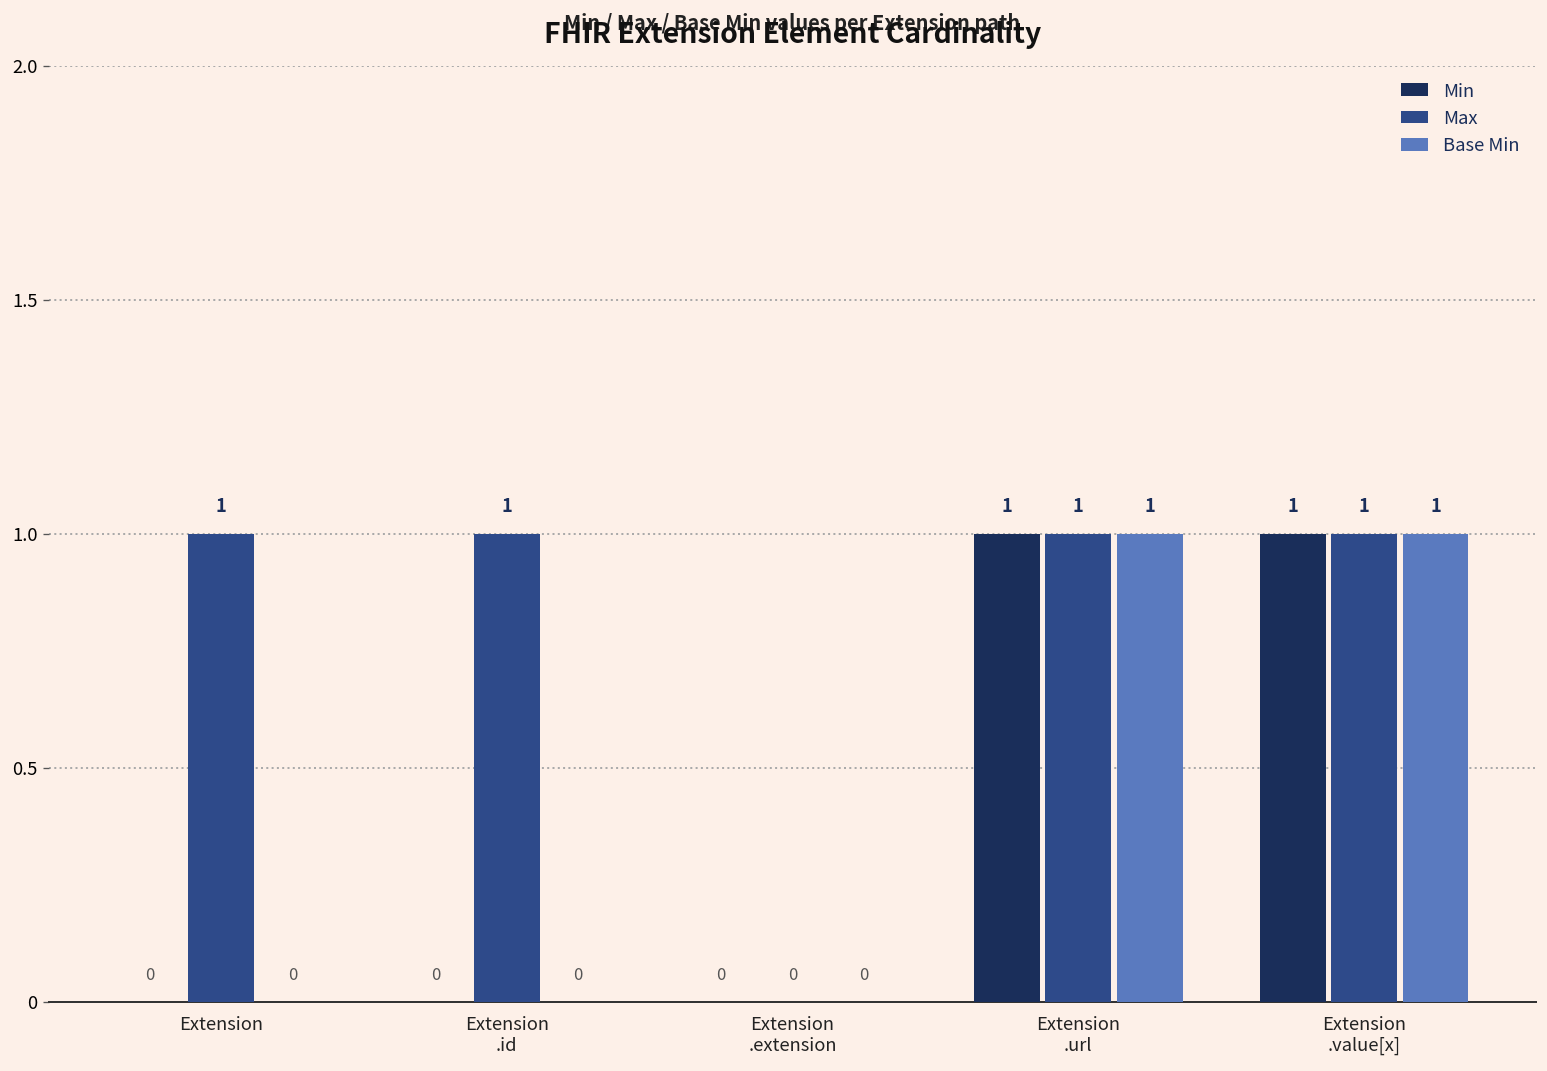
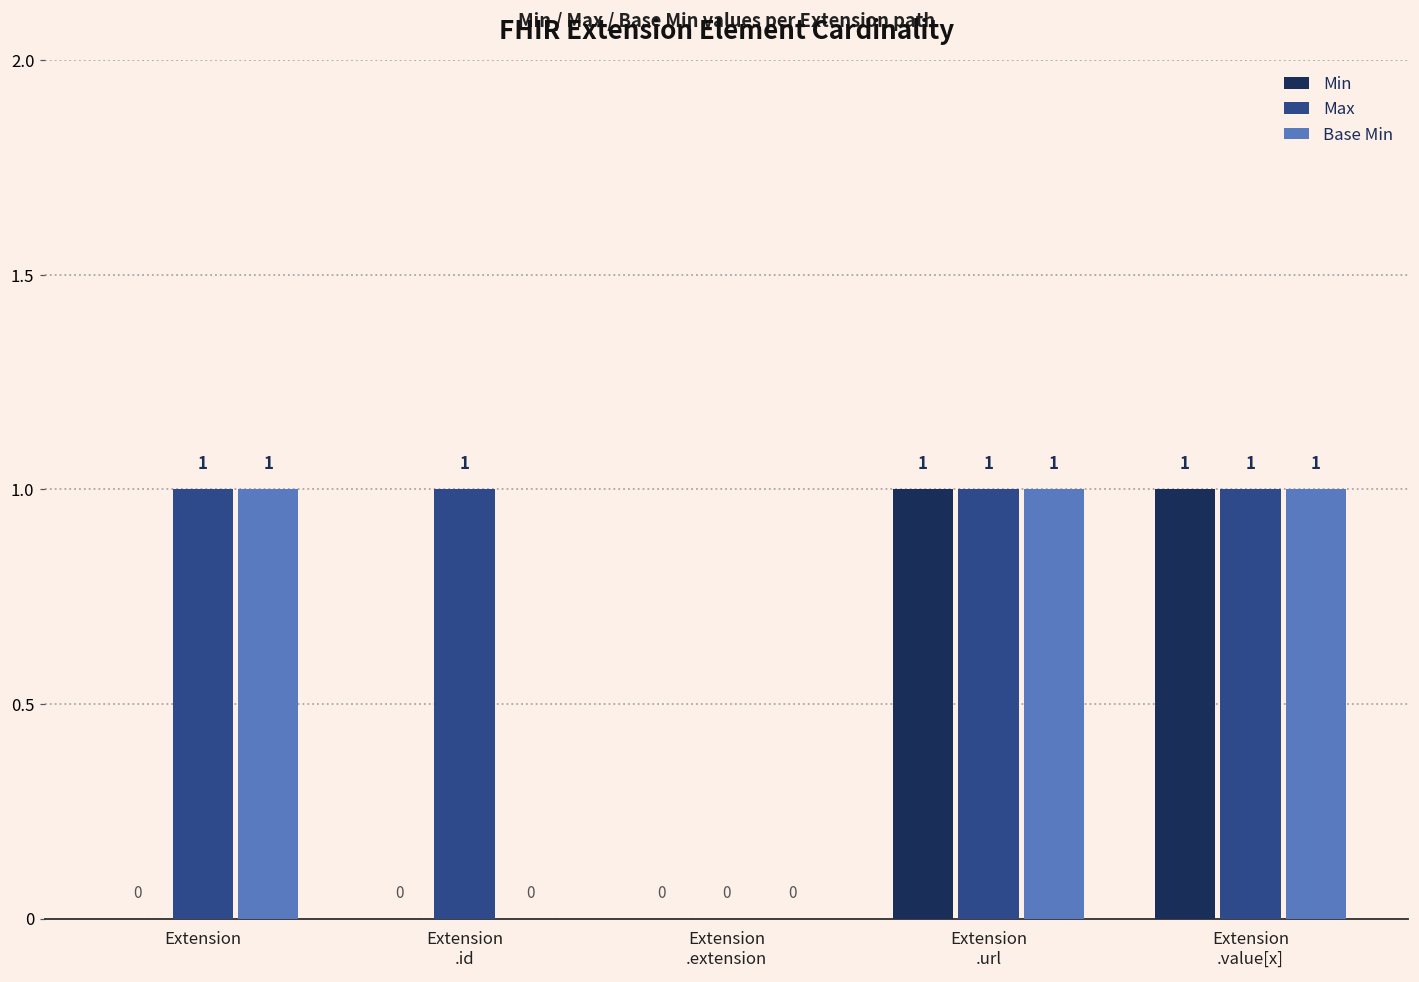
Base Min, Extension: 0 -> 1
